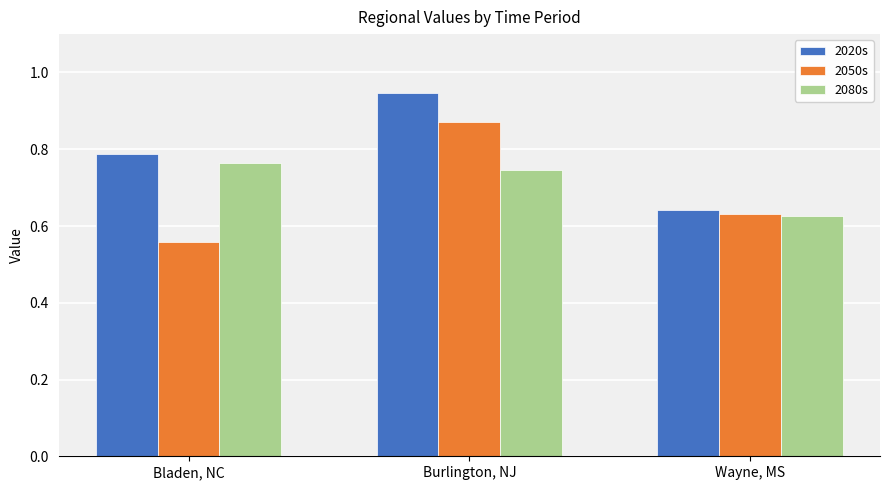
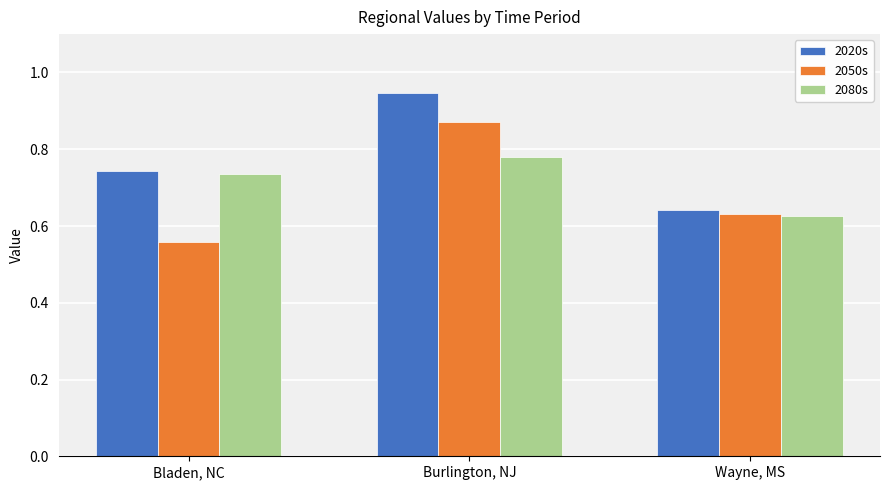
2020s, Bladen, NC: 0.79 -> 0.74
2080s, Bladen, NC: 0.76 -> 0.73
2080s, Burlington, NJ: 0.75 -> 0.78
